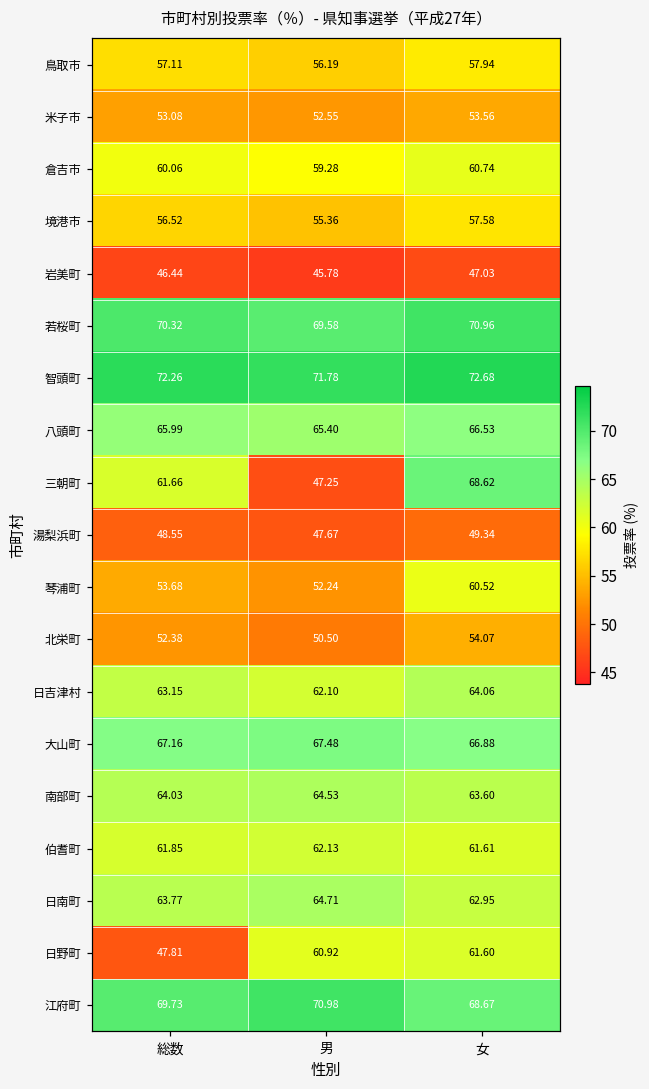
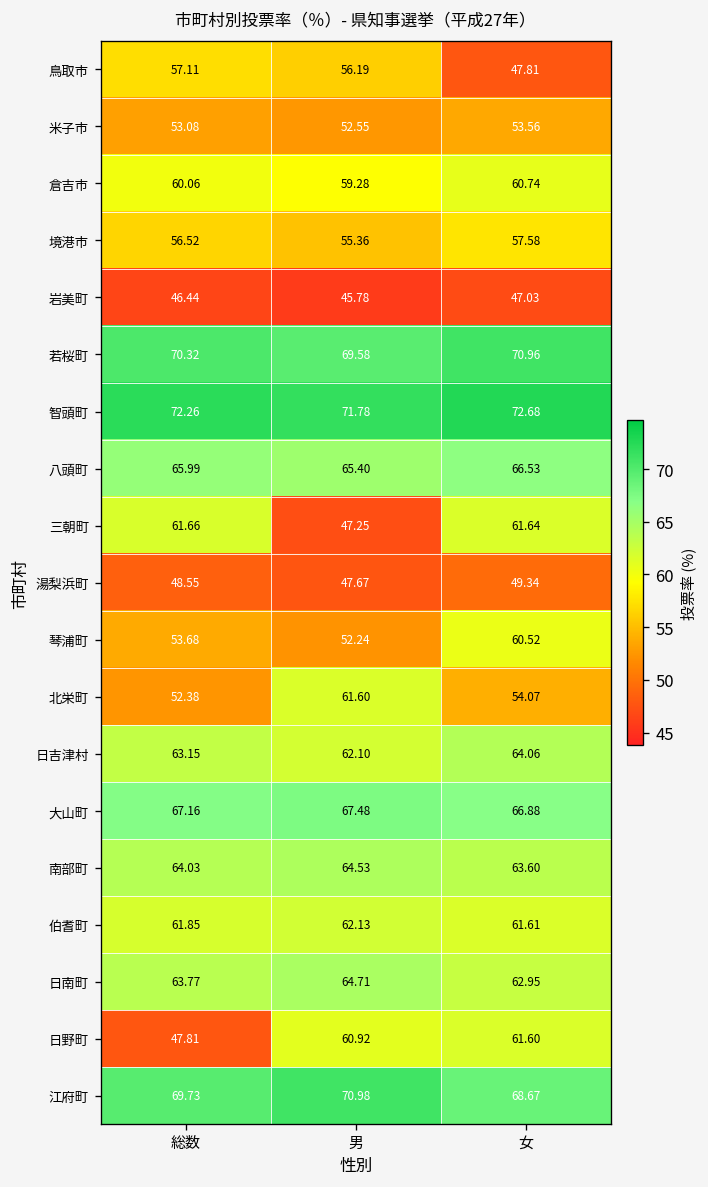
鳥取市, 女: 57.94 -> 47.81
三朝町, 女: 68.62 -> 61.64
北栄町, 男: 50.50 -> 61.60
